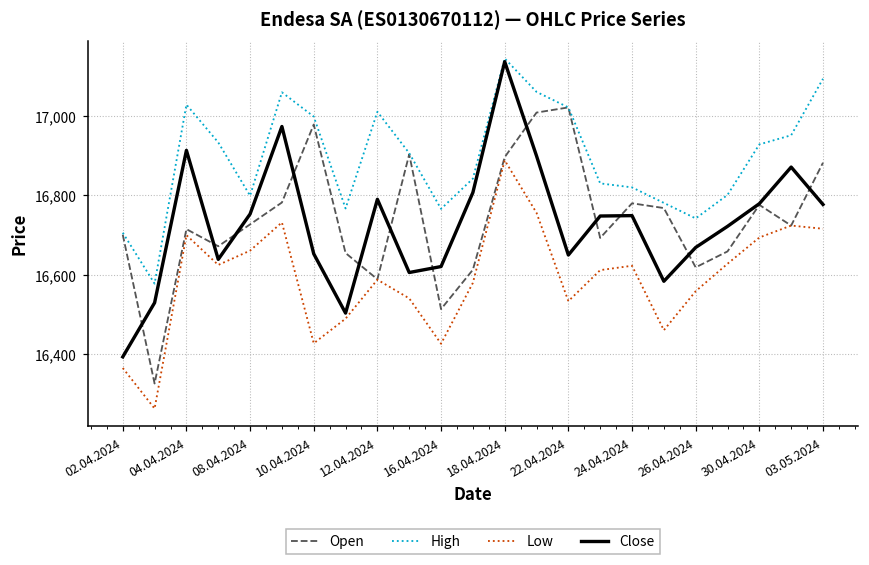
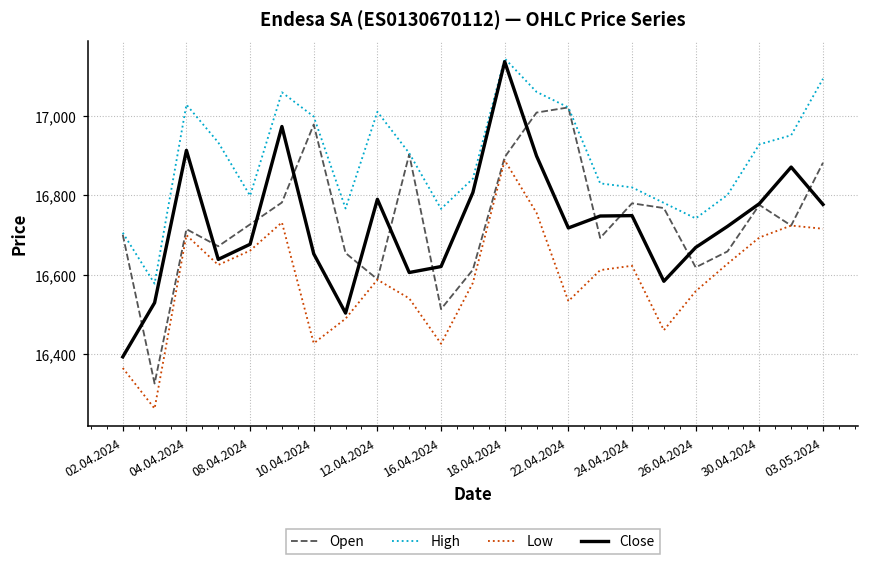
Close, 08.04.2024: 16,750 -> 16,680
Close, 22.04.2024: 16,650 -> 16,720
